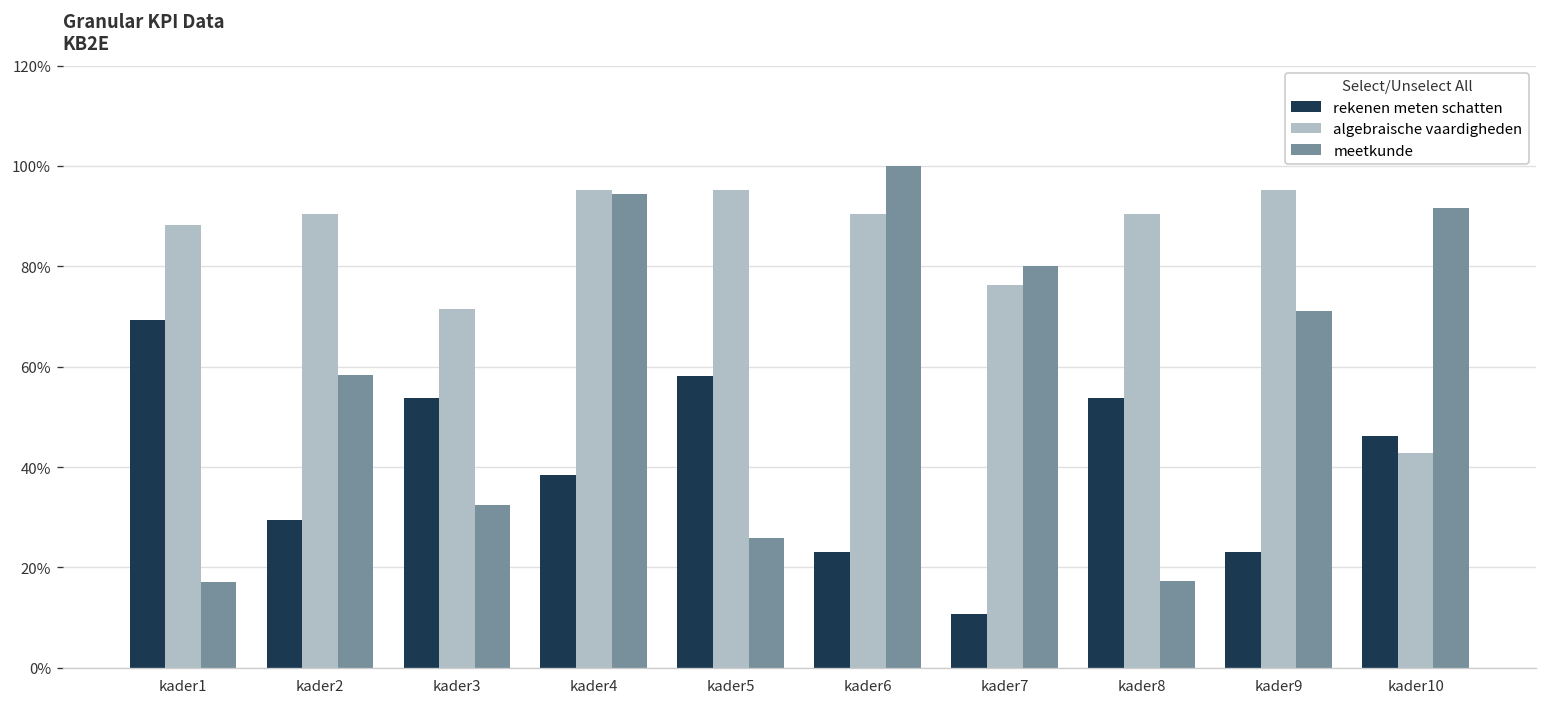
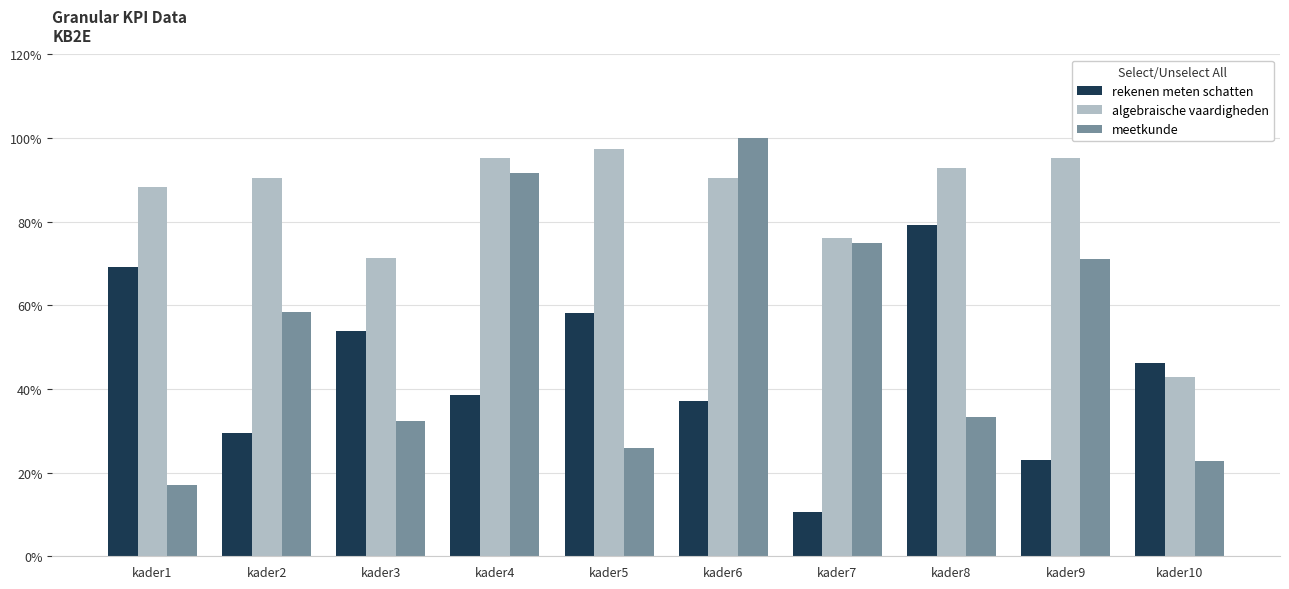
meetkunde, kader4: 94% -> 92%
algebraische vaardigheden, kader5: 95% -> 97%
rekenen meten schatten, kader6: 23% -> 37%
meetkunde, kader7: 80% -> 75%
rekenen meten schatten, kader8: 54% -> 79%
algebraische vaardigheden, kader8: 90% -> 93%
meetkunde, kader8: 17% -> 33%
meetkunde, kader10: 92% -> 23%
